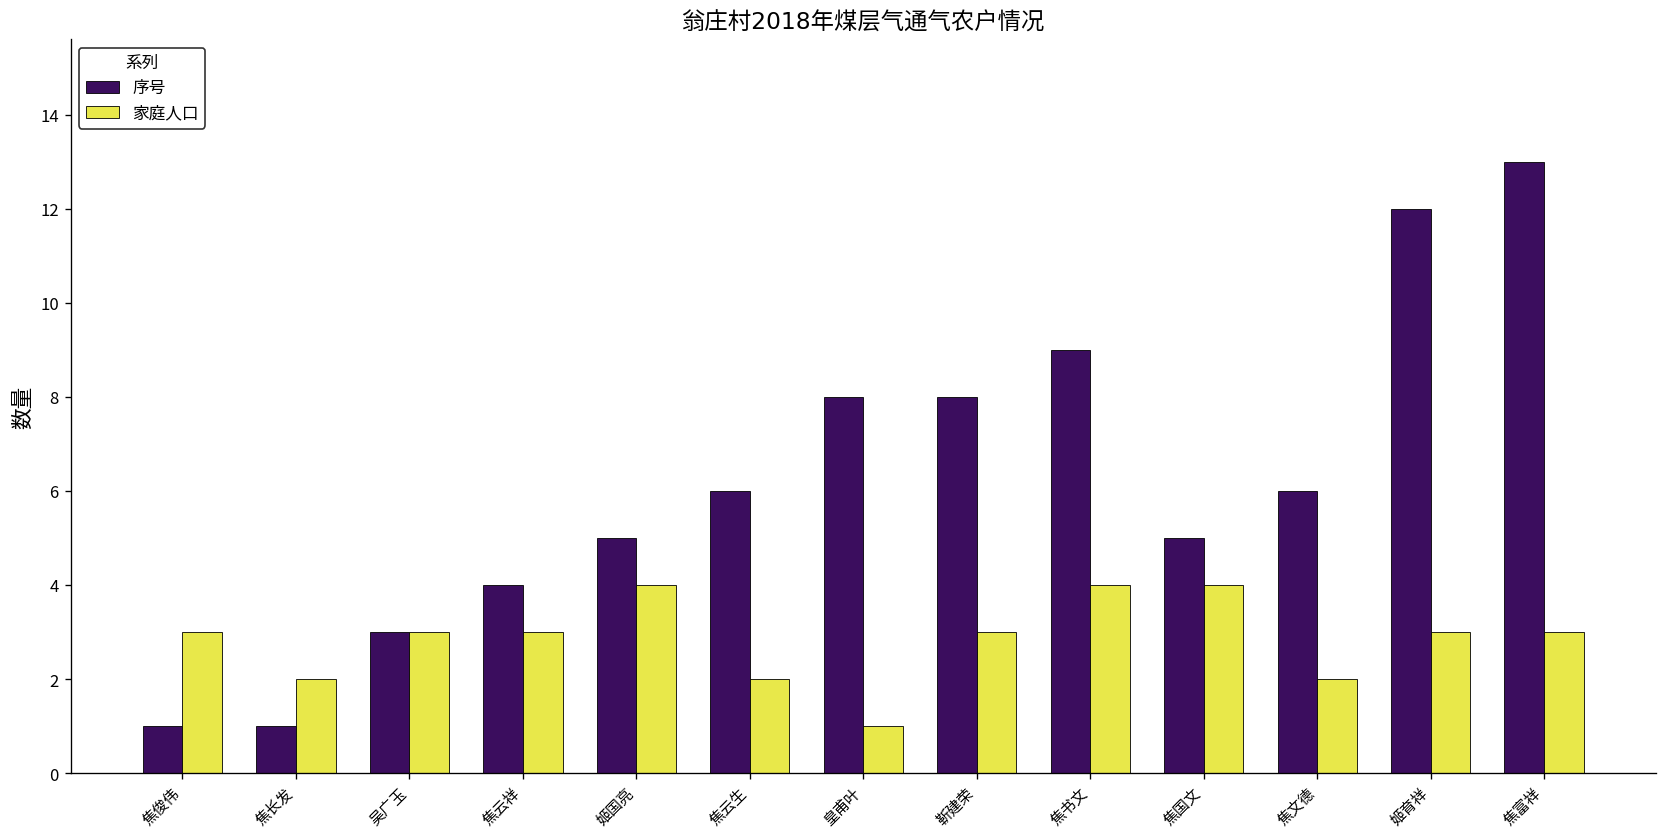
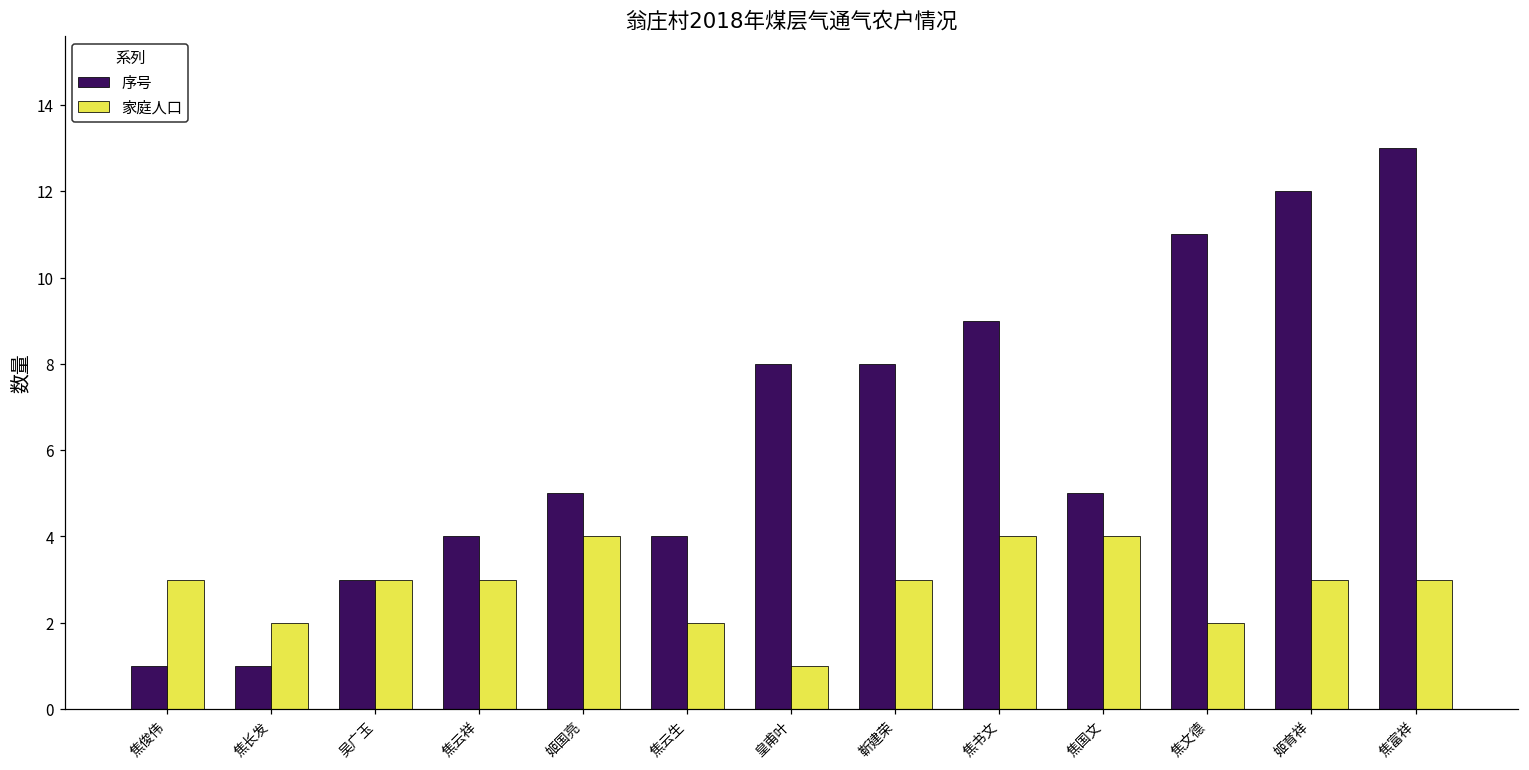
序号, 焦云生: 6 -> 4
序号, 焦文德: 6 -> 11
